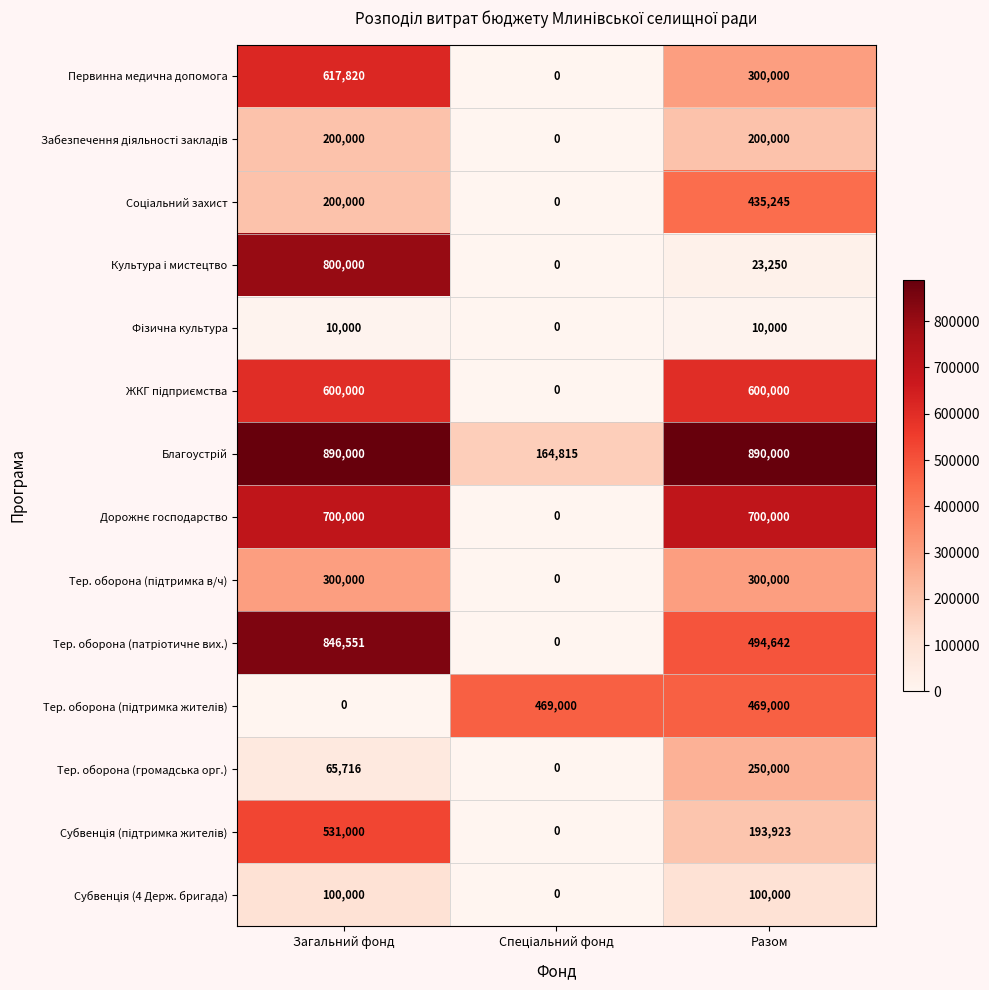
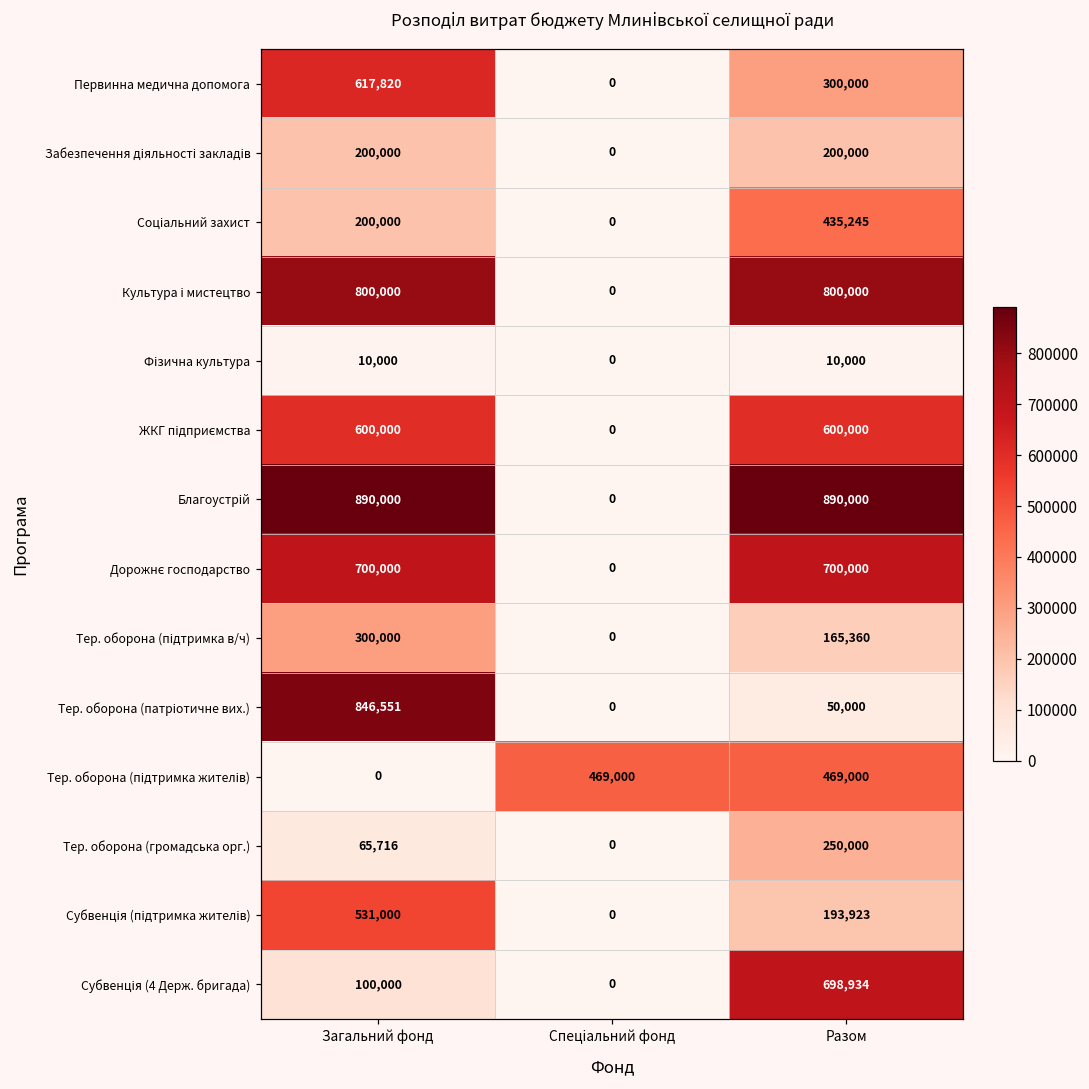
Культура і мистецтво, Разом: 23,250 -> 800,000
Благоустрій, Спеціальний фонд: 164,815 -> 0
Тер. оборона (підтримка в/ч), Разом: 300,000 -> 165,360
Тер. оборона (патріотичне вих.), Разом: 494,642 -> 50,000
Субвенція (4 Держ. бригада), Разом: 100,000 -> 698,934
